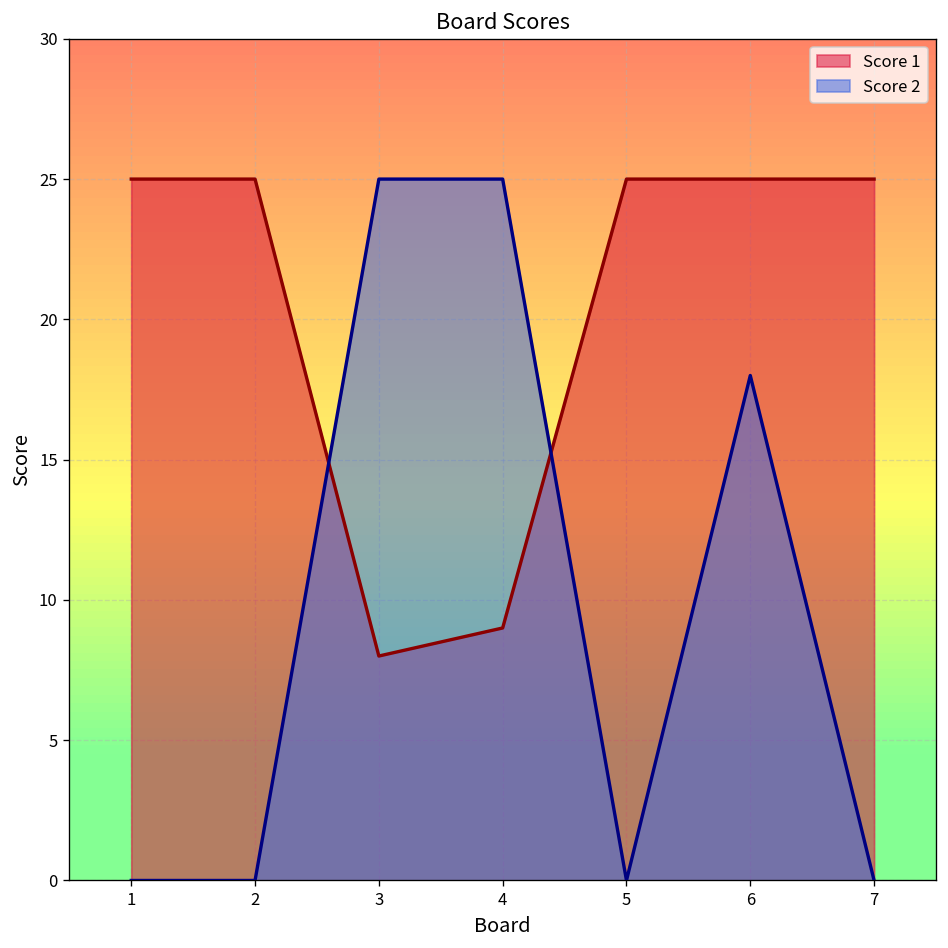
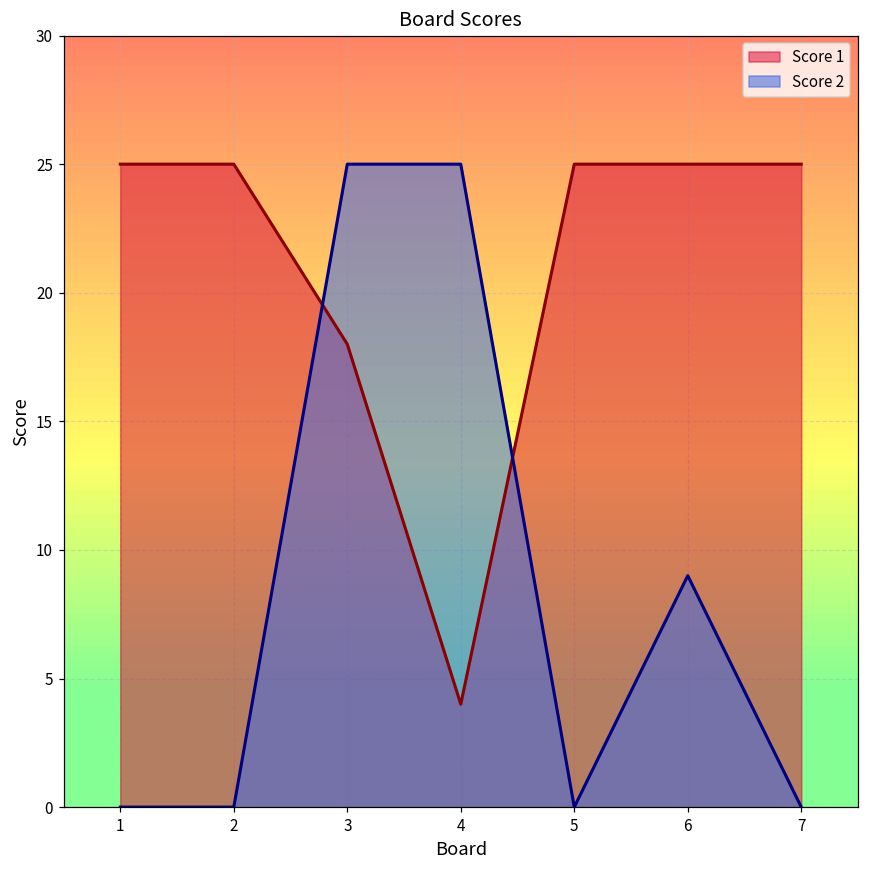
Score 1, 3: 8 -> 18
Score 1, 4: 9 -> 4
Score 2, 6: 18 -> 9
